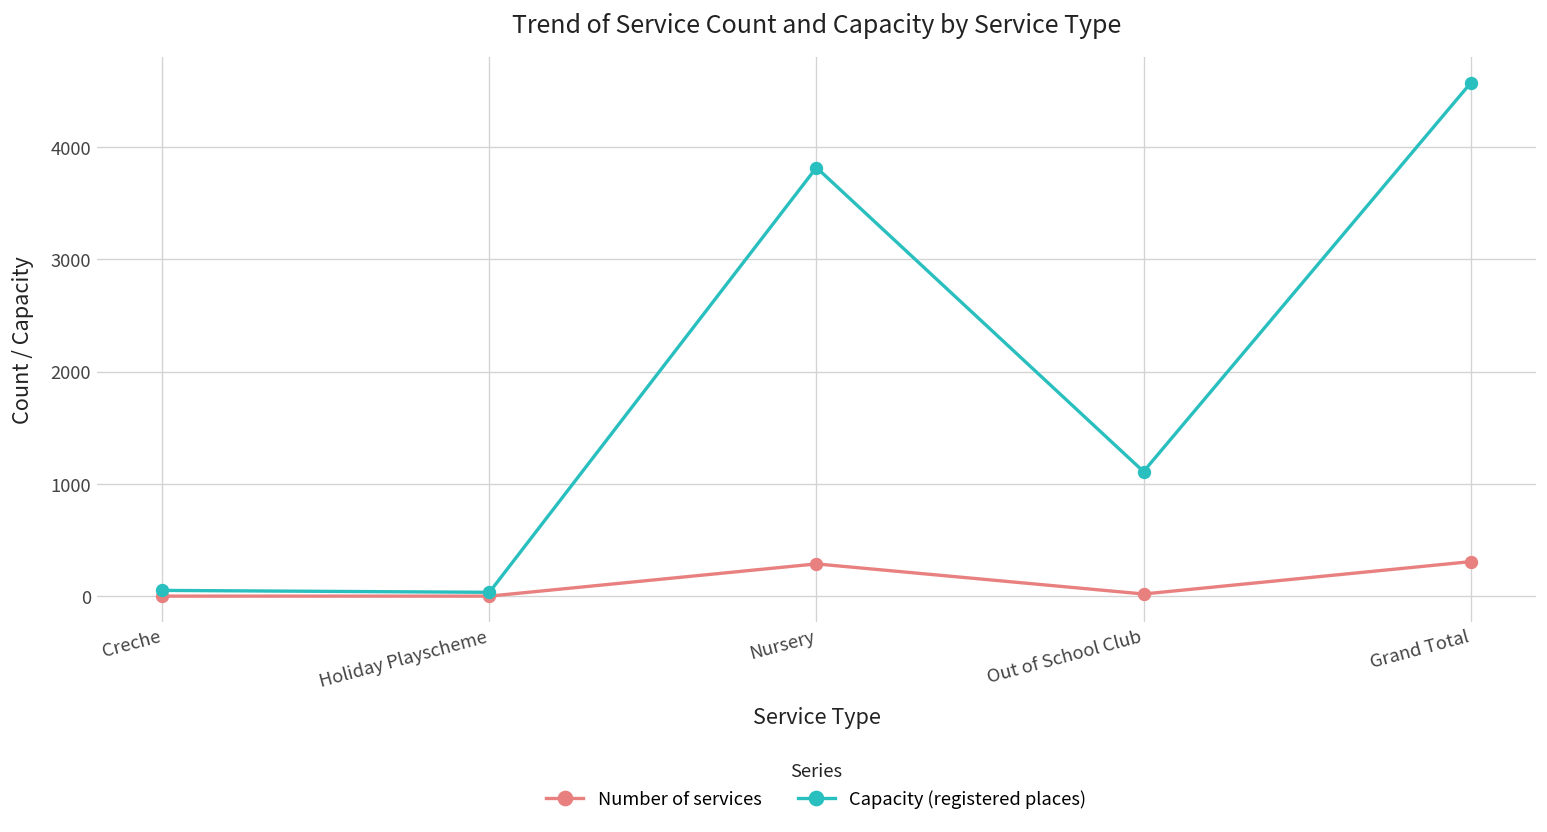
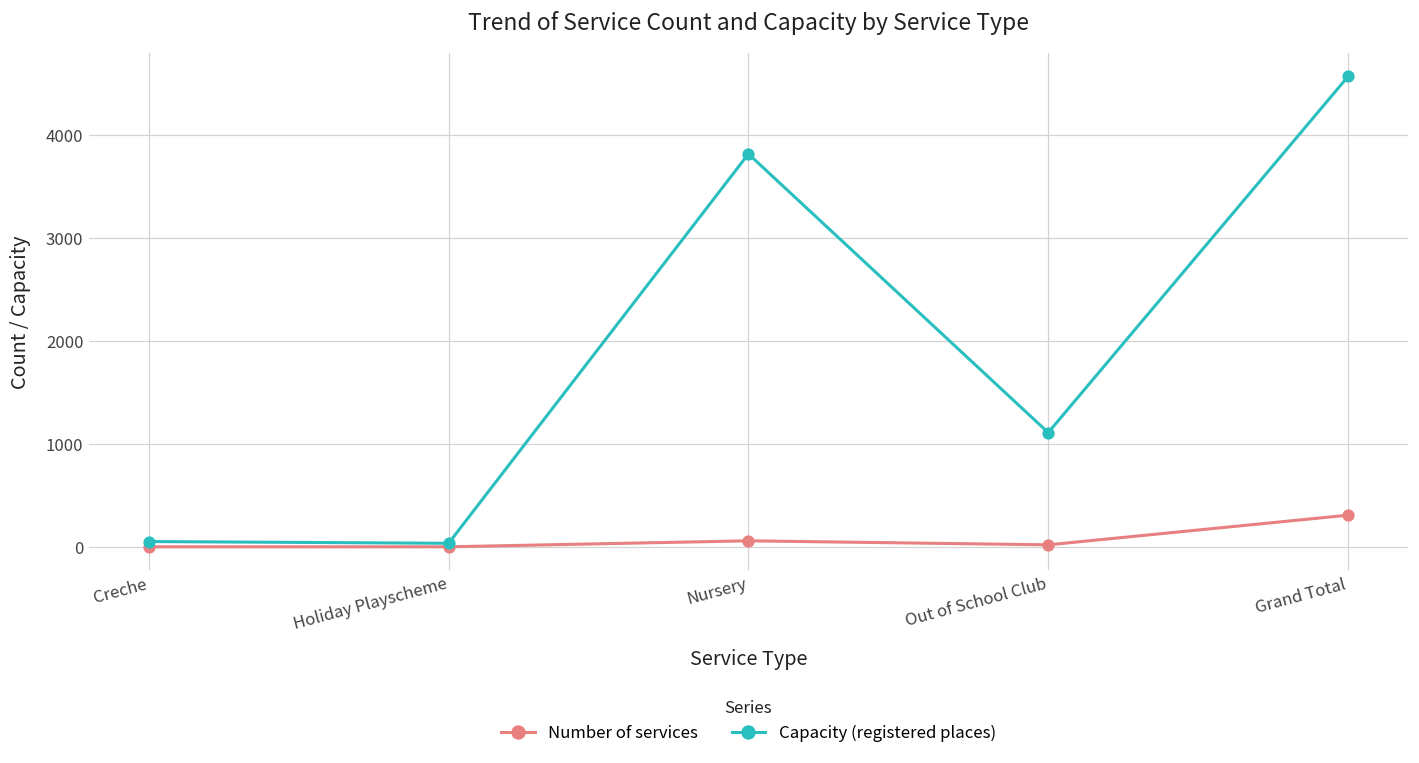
Number of services, Nursery: 300 -> 100
